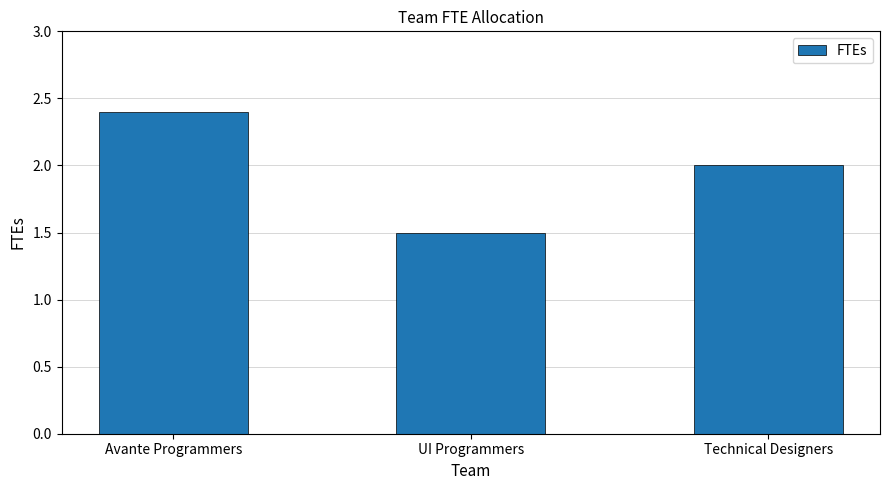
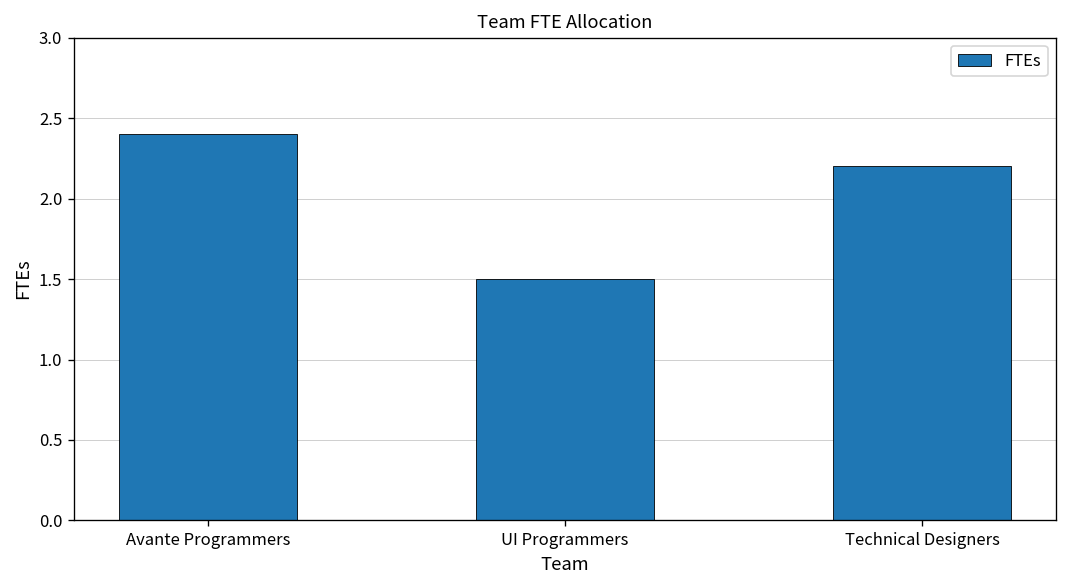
Technical Designers: 2.0 -> 2.2
